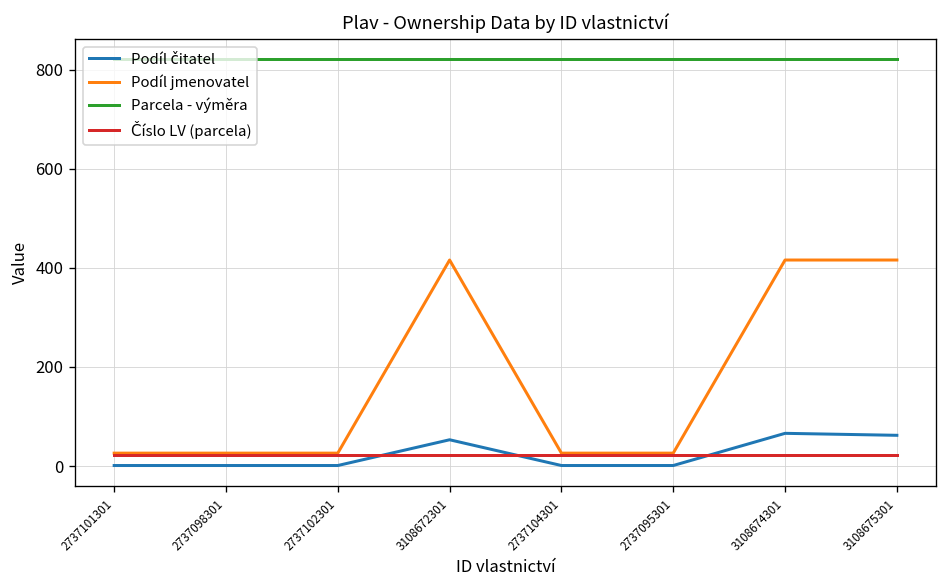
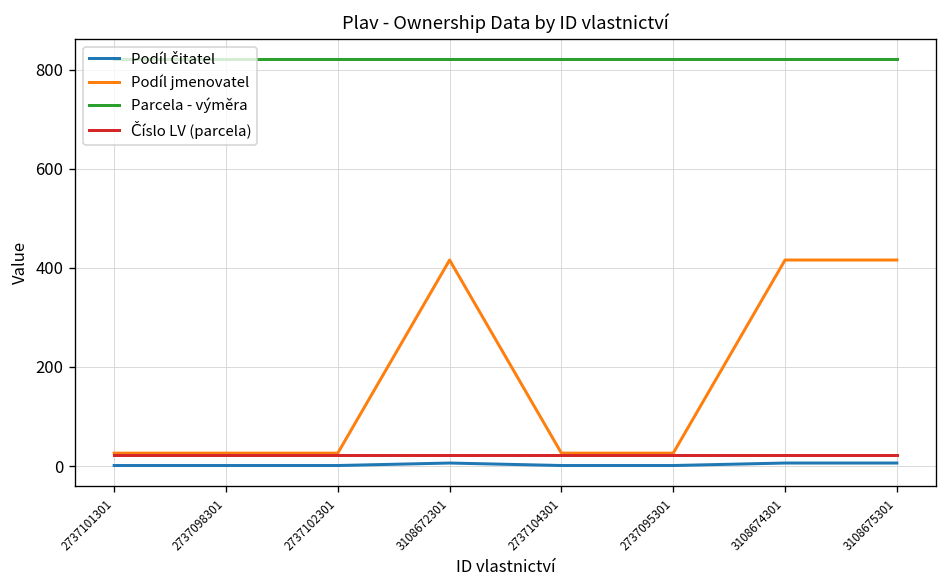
Podíl čitatel, 3108672301: 50 -> 10
Podíl čitatel, 3108674301: 70 -> 10
Podíl čitatel, 3108675301: 60 -> 10
